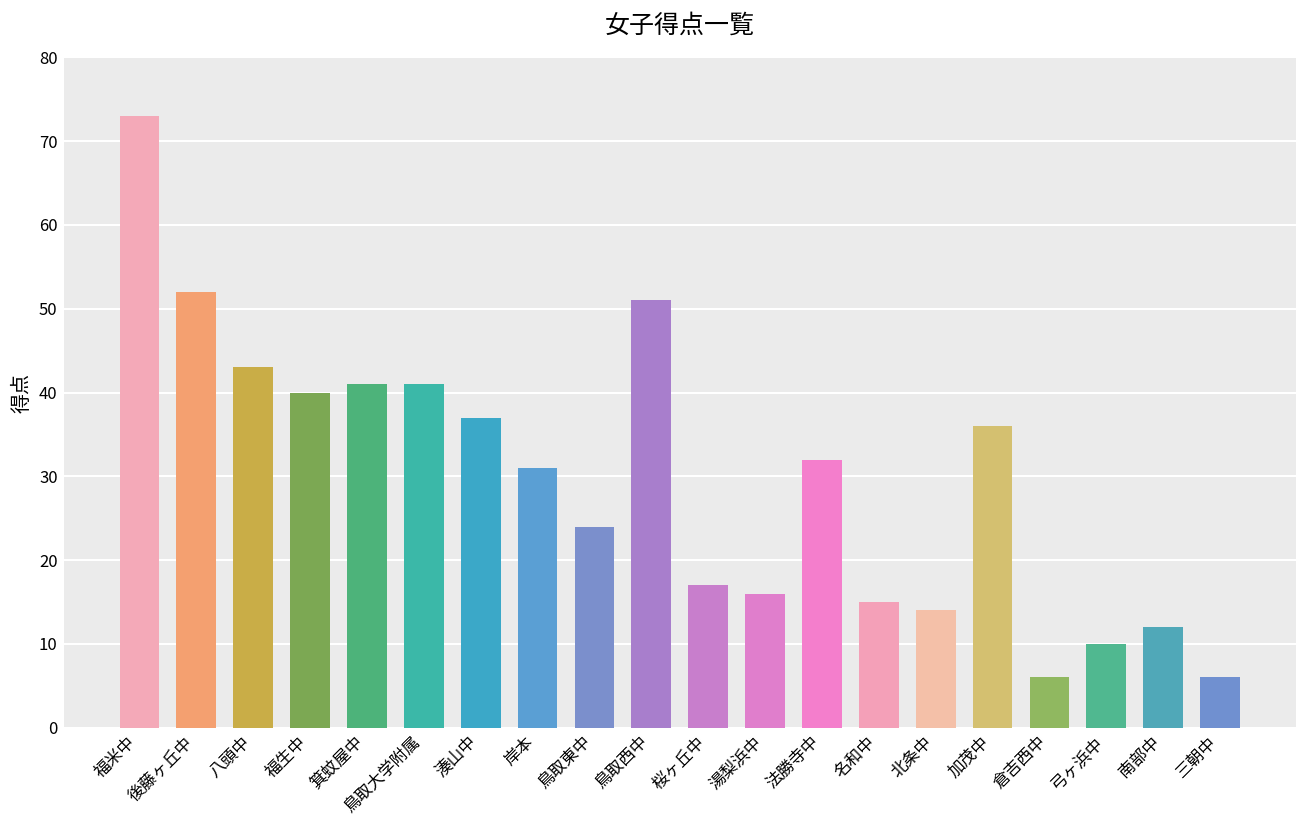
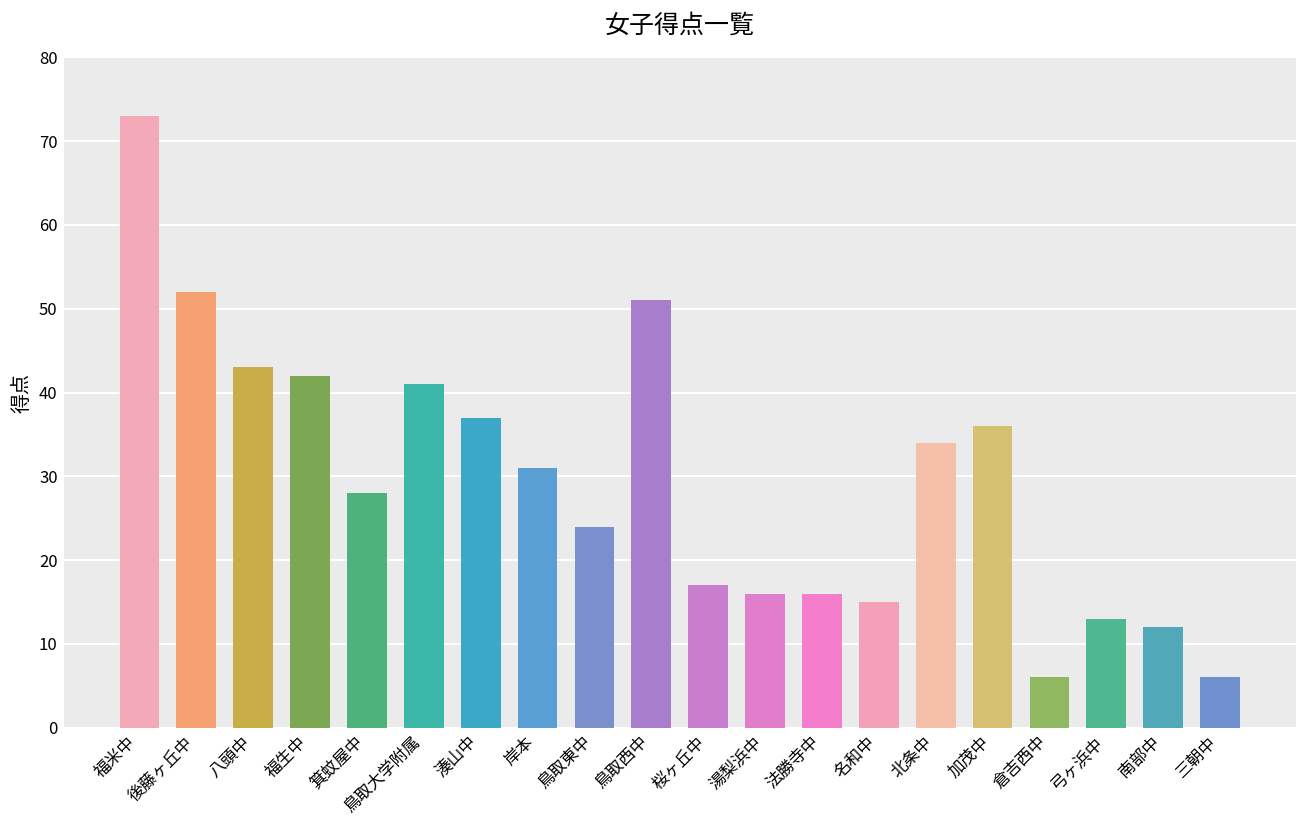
福生中: 40 -> 42
箕蚊屋中: 41 -> 28
法勝寺中: 32 -> 16
北条中: 14 -> 34
弓ヶ浜中: 10 -> 13
